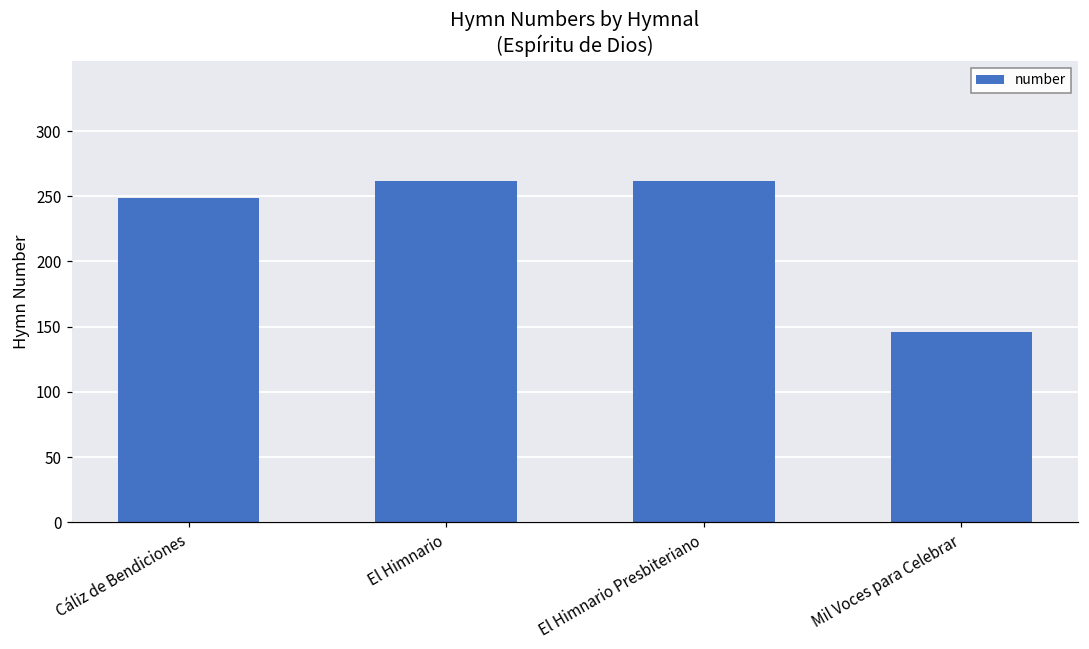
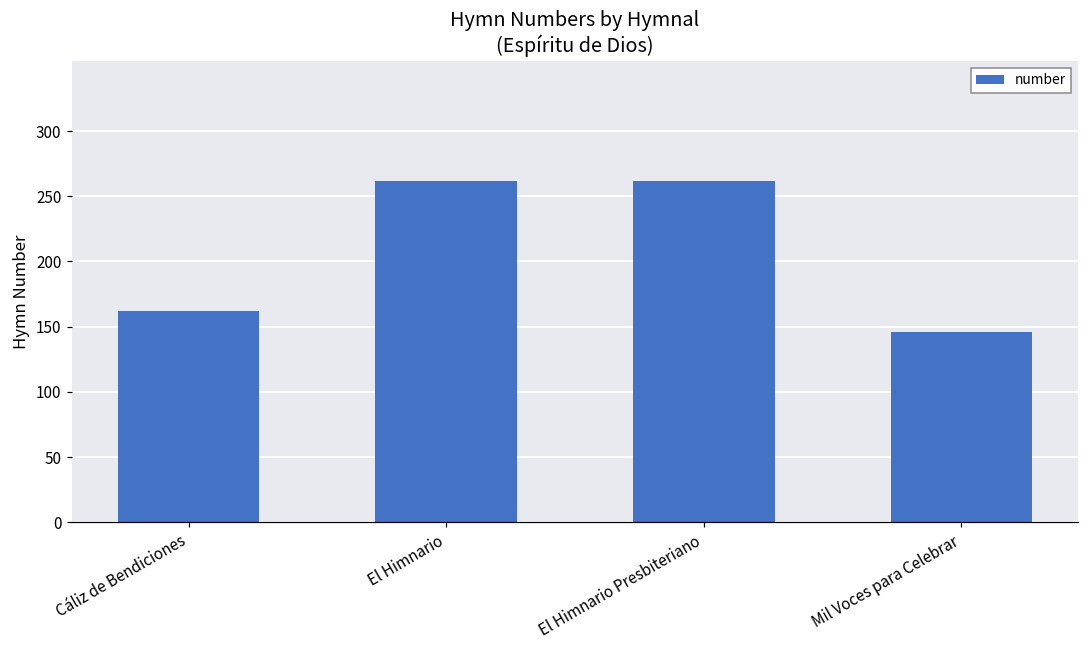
Cáliz de Bendiciones: 249 -> 162
